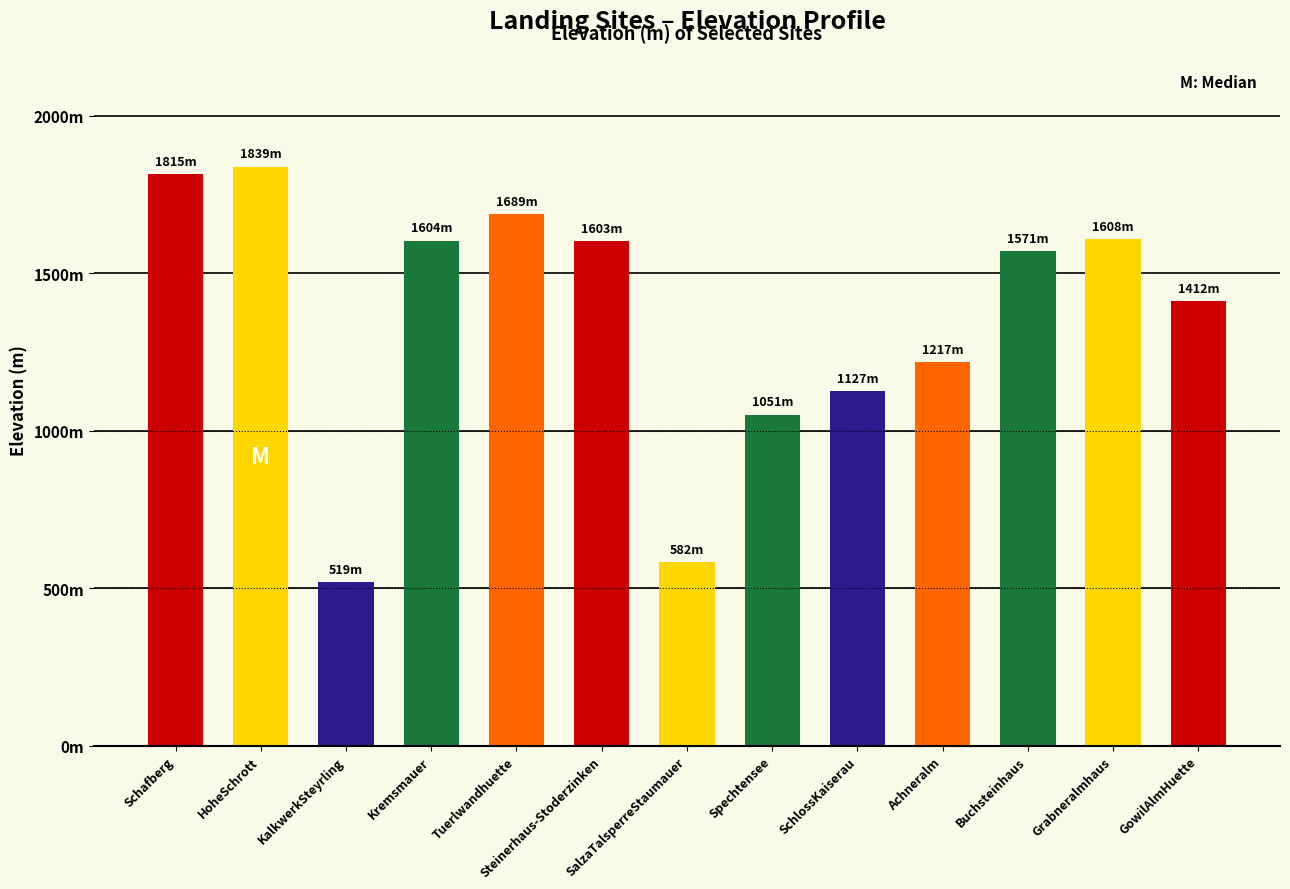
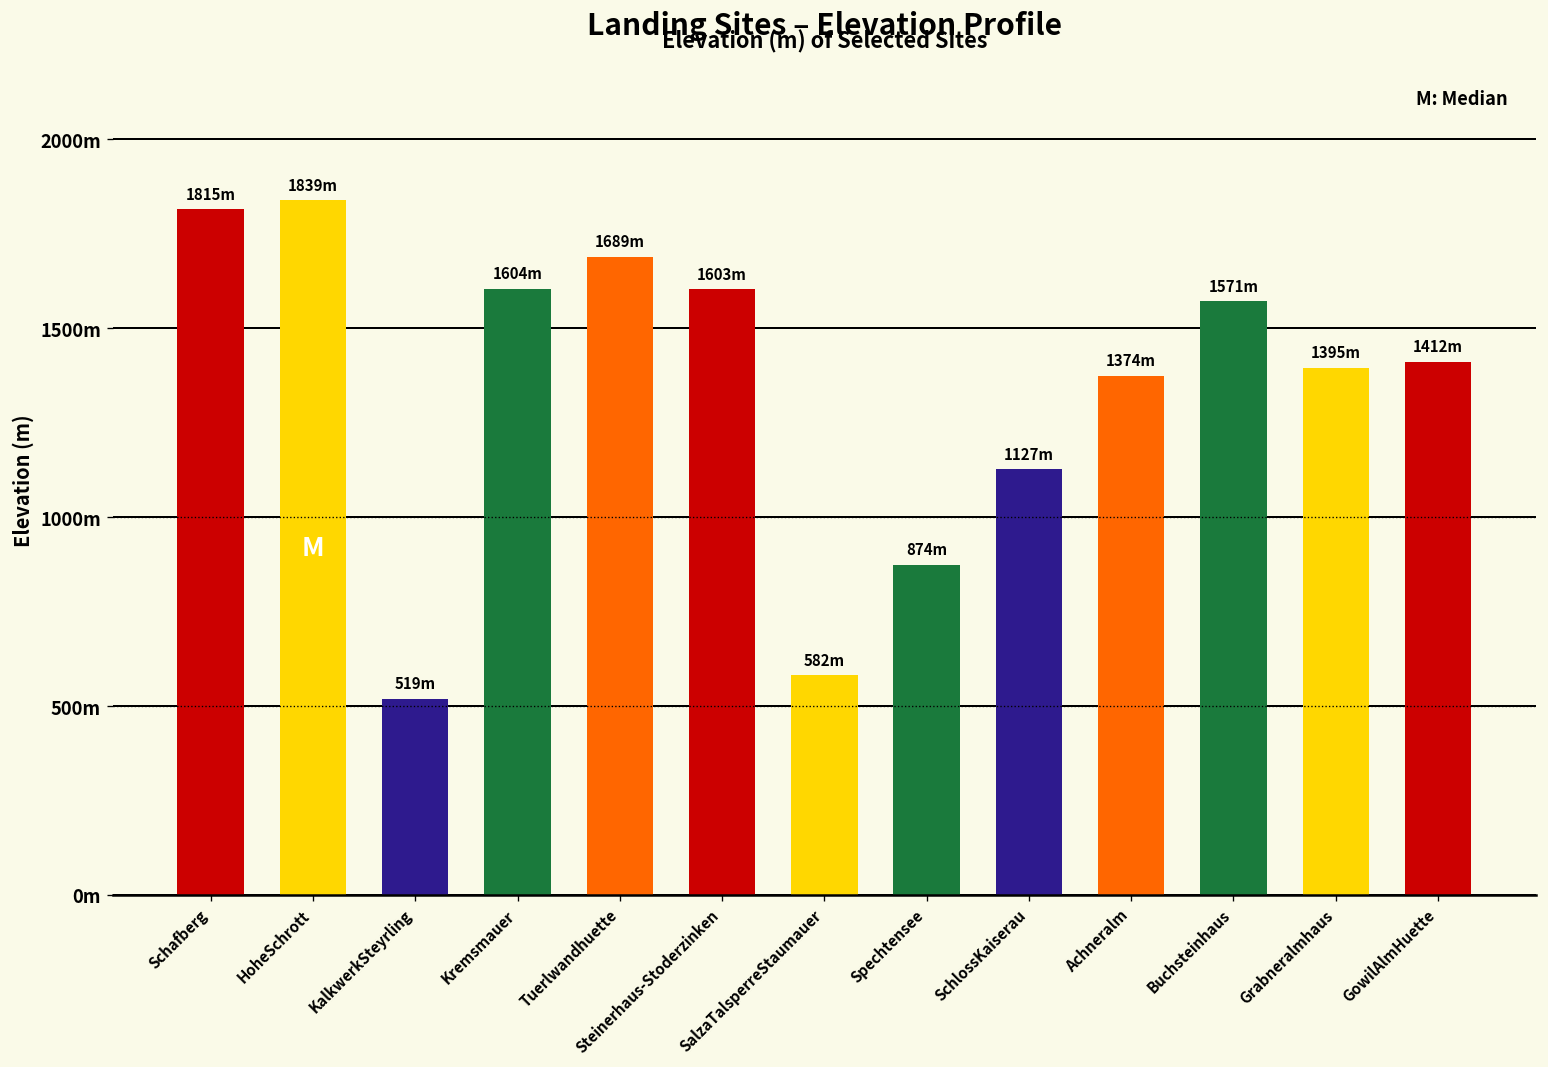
Spechtensee: 1051m -> 874m
Achneralm: 1217m -> 1374m
Grabneralmhaus: 1608m -> 1395m
